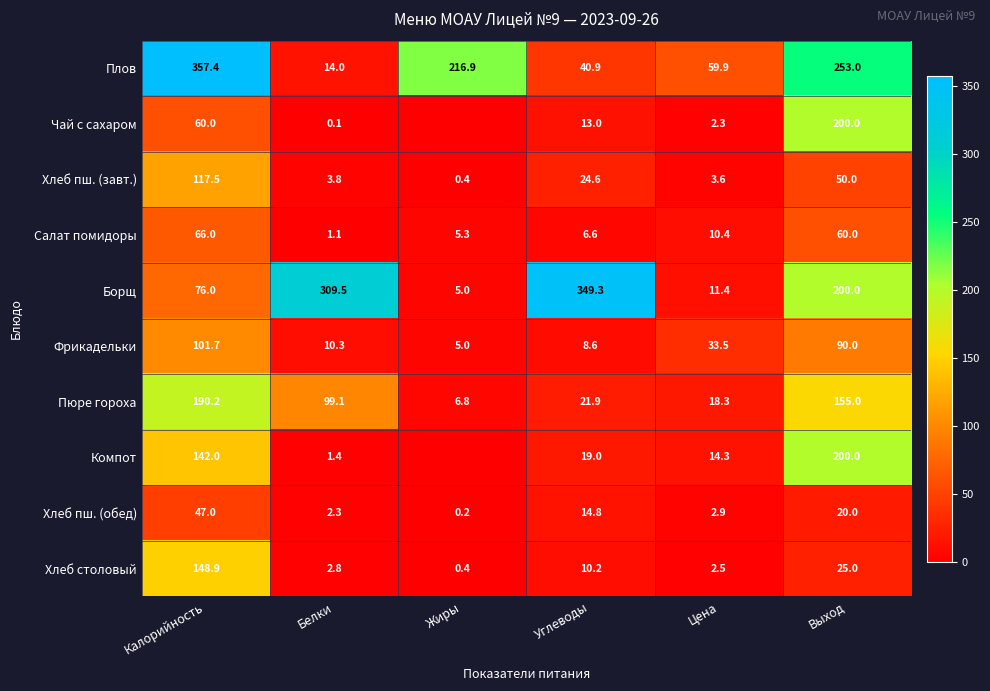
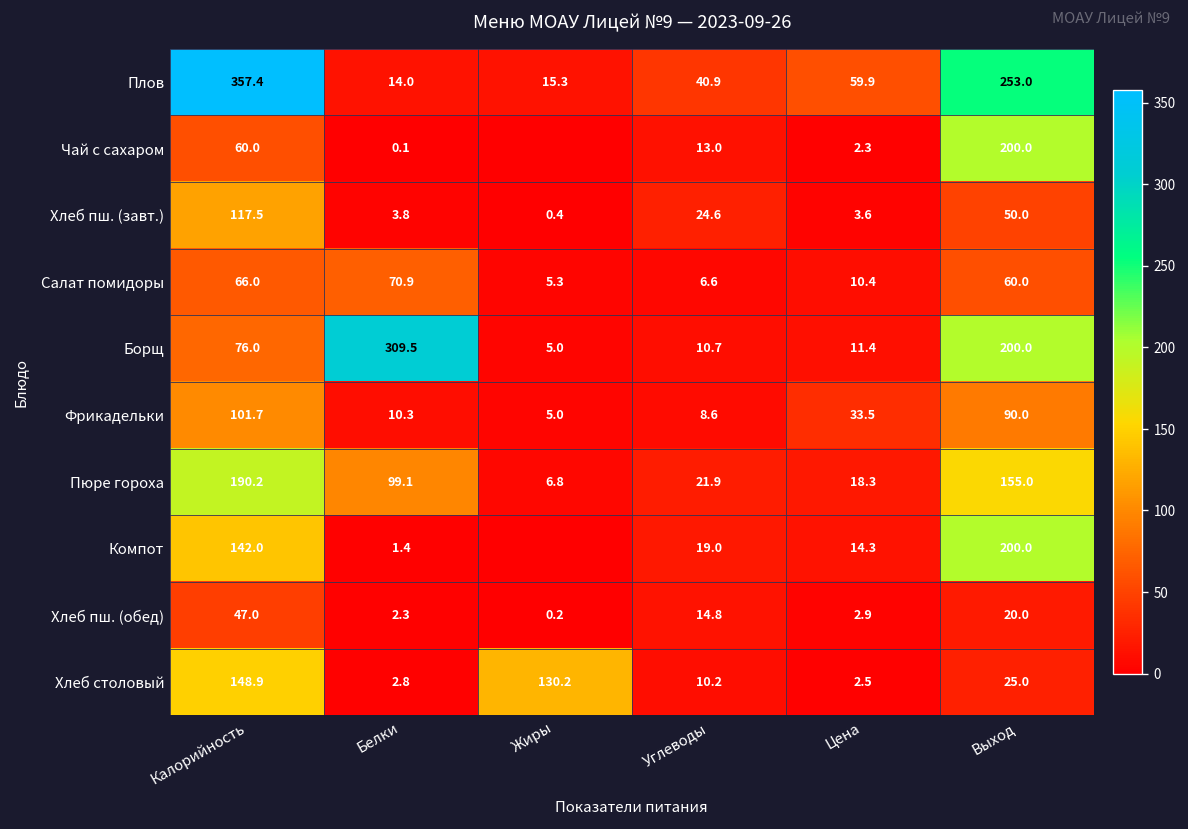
Плов, Жиры: 216.9 -> 15.3
Салат помидоры, Белки: 1.1 -> 70.9
Борщ, Углеводы: 349.3 -> 10.7
Хлеб столовый, Жиры: 0.4 -> 130.2
